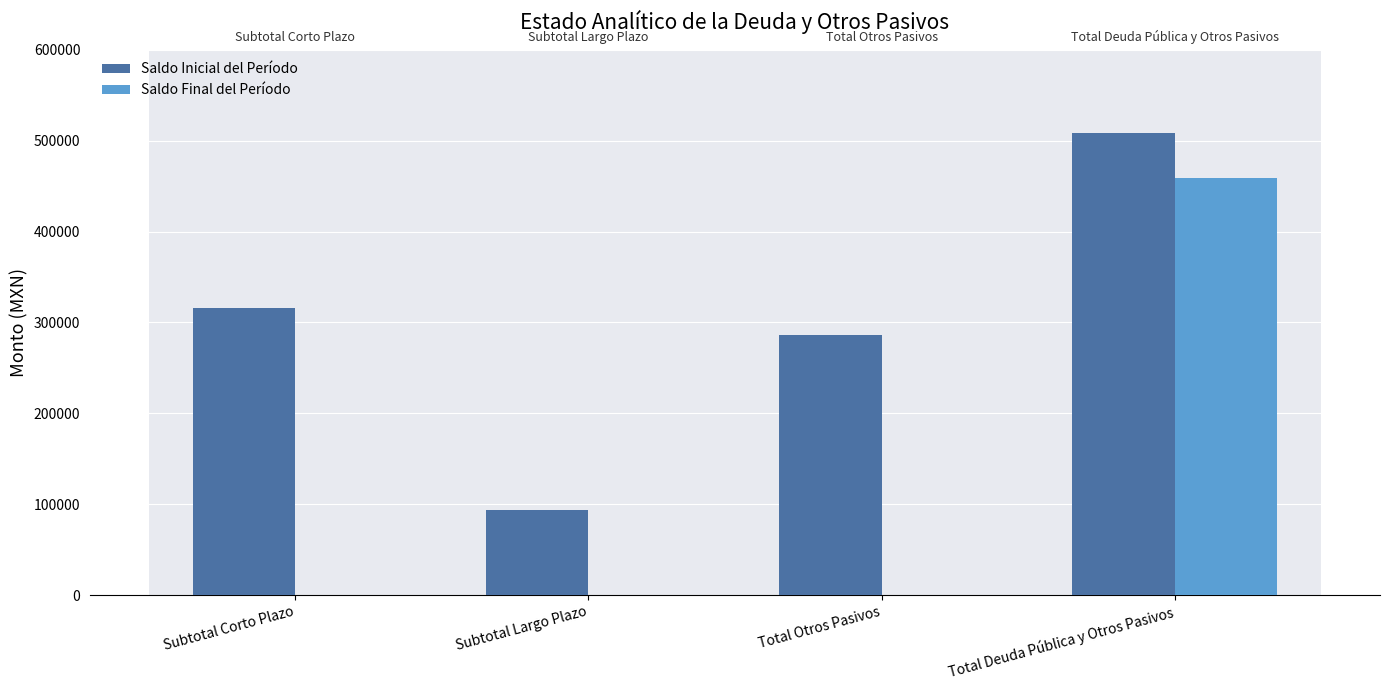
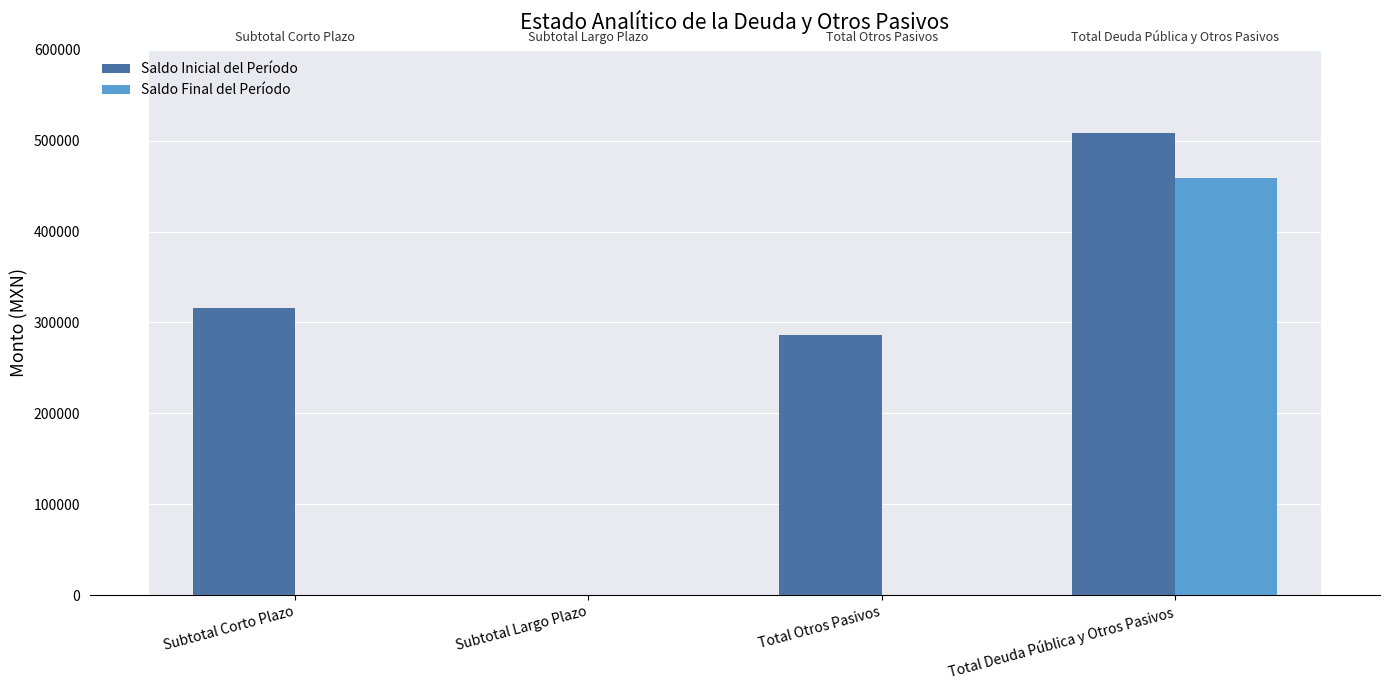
Saldo Inicial del Período, Subtotal Largo Plazo: 90000 -> 0
